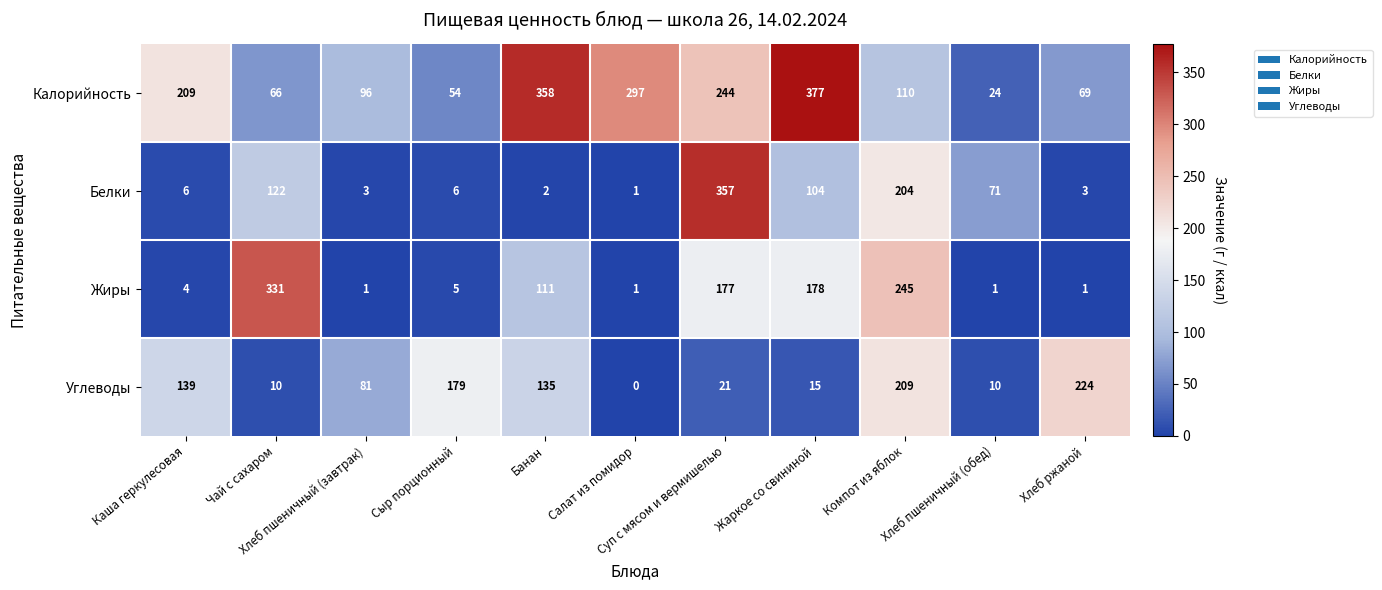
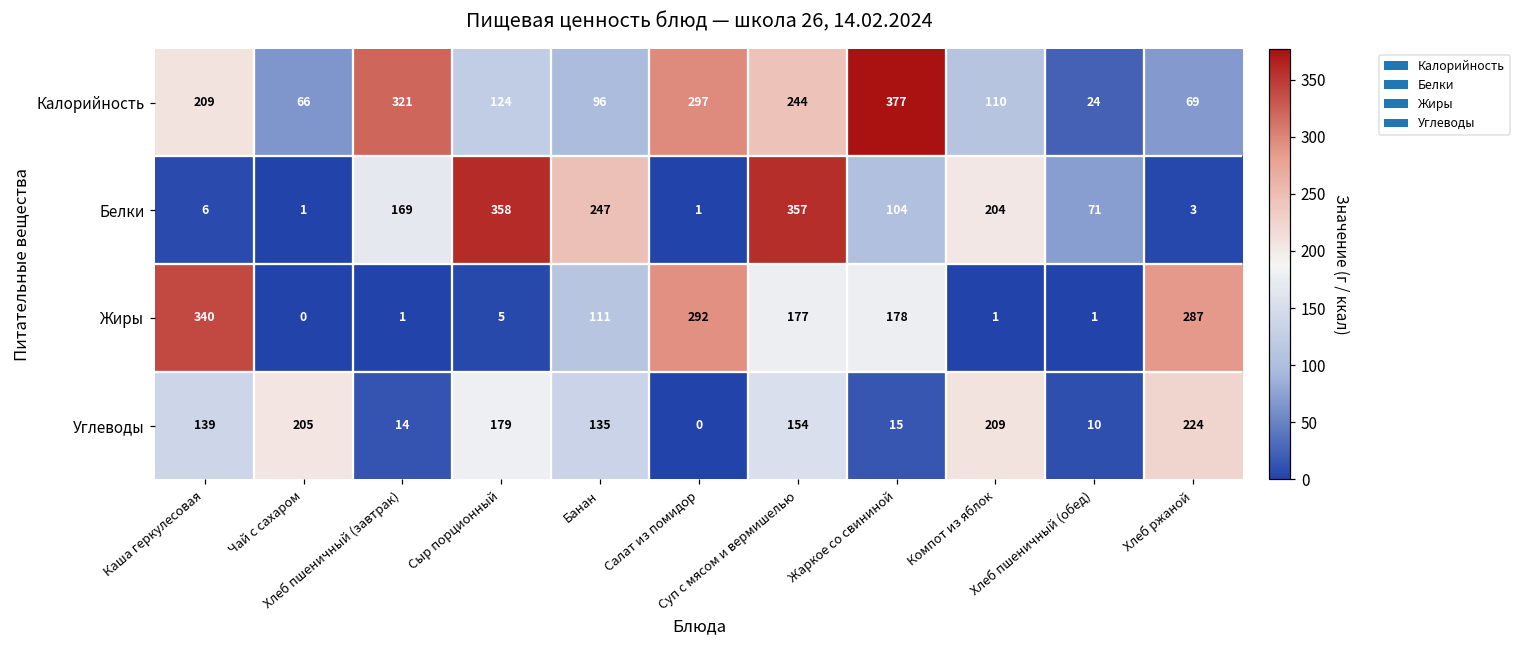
Калорийность, Хлеб пшеничный (завтрак): 96 -> 321
Калорийность, Сыр порционный: 54 -> 124
Калорийность, Банан: 358 -> 96
Белки, Чай с сахаром: 122 -> 1
Белки, Хлеб пшеничный (завтрак): 3 -> 169
Белки, Сыр порционный: 6 -> 358
Белки, Банан: 2 -> 247
Жиры, Каша геркулесовая: 4 -> 340
Жиры, Чай с сахаром: 331 -> 0
Жиры, Салат из помидор: 1 -> 292
Жиры, Компот из яблок: 245 -> 1
Жиры, Хлеб ржаной: 1 -> 287
Углеводы, Чай с сахаром: 10 -> 205
Углеводы, Хлеб пшеничный (завтрак): 81 -> 14
Углеводы, Суп с мясом и вермишелью: 21 -> 154
